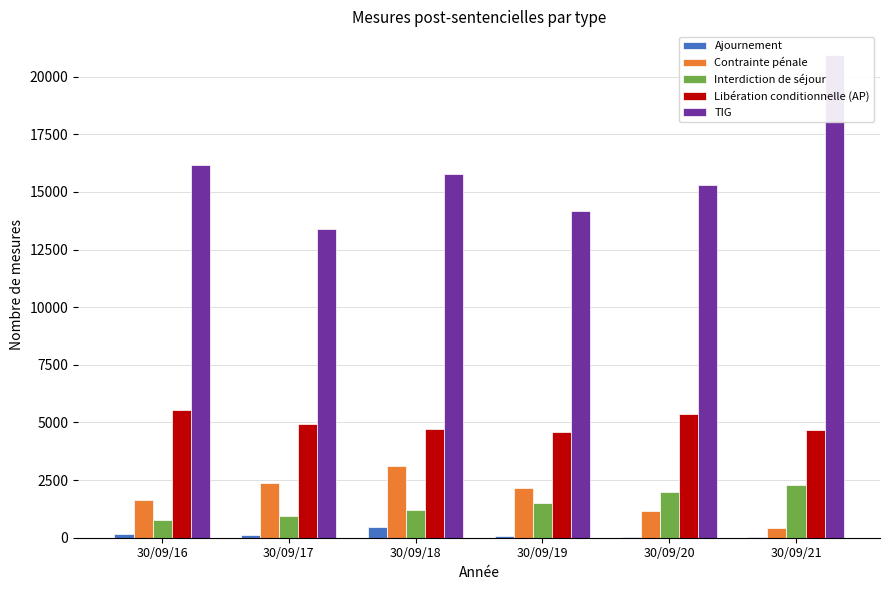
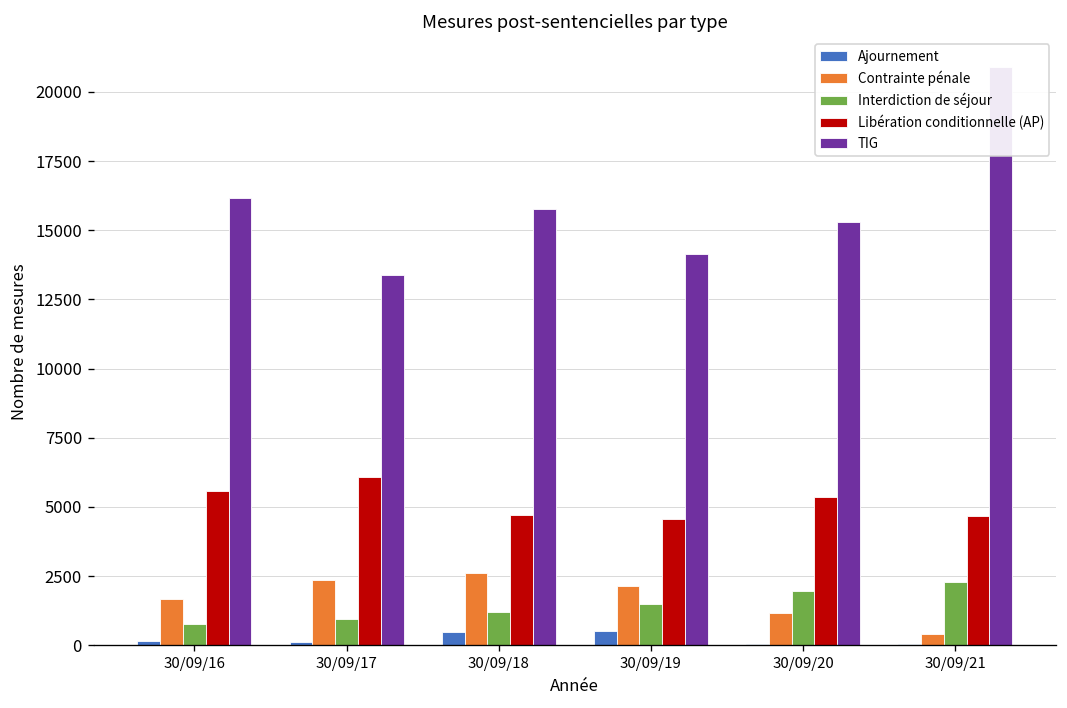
Libération conditionnelle (AP), 30/09/17: 4900 -> 6100
Contrainte pénale, 30/09/18: 3100 -> 2600
Ajournement, 30/09/19: 100 -> 500
